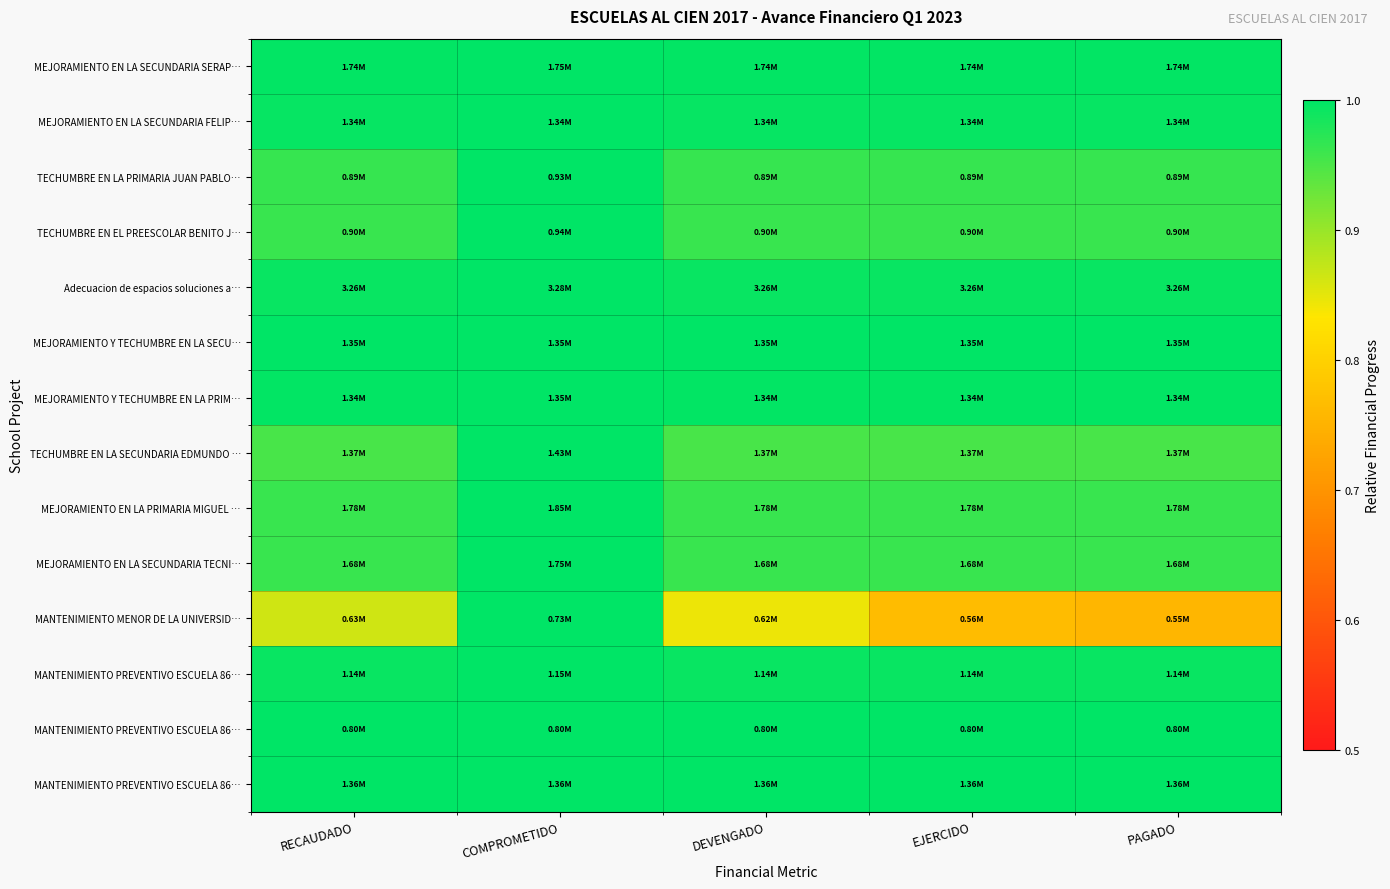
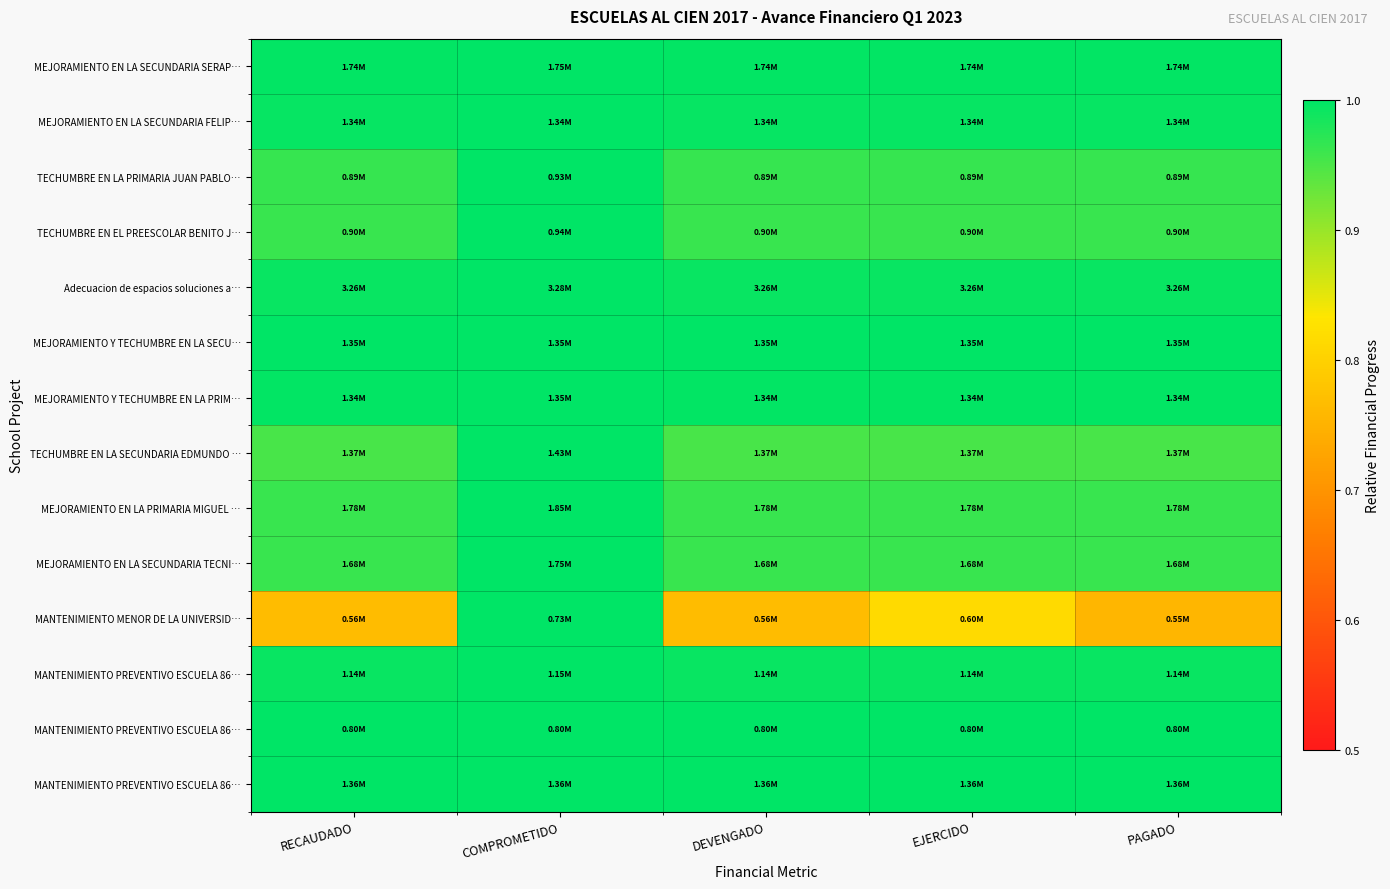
MANTENIMIENTO MENOR DE LA UNIVERSID…, RECAUDADO: 0.63M -> 0.56M
MANTENIMIENTO MENOR DE LA UNIVERSID…, DEVENGADO: 0.62M -> 0.56M
MANTENIMIENTO MENOR DE LA UNIVERSID…, EJERCIDO: 0.56M -> 0.60M
